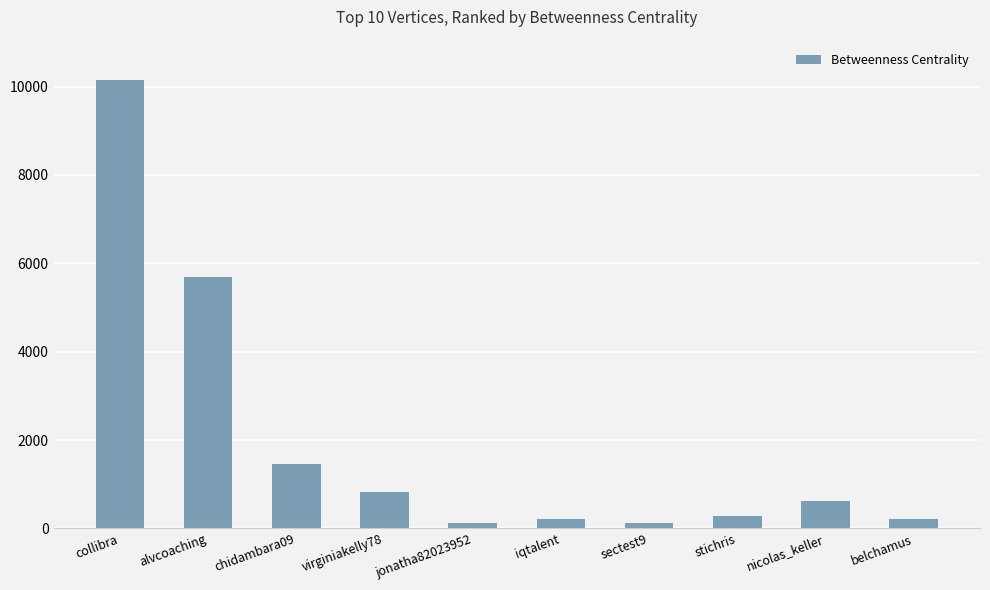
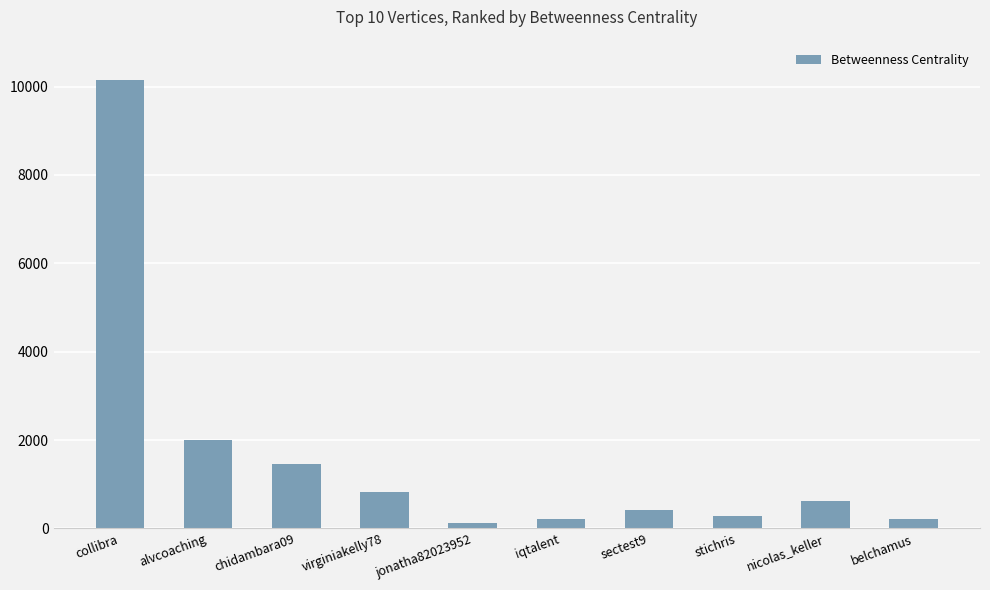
alvcoaching: 5700 -> 2000
sectest9: 100 -> 400
